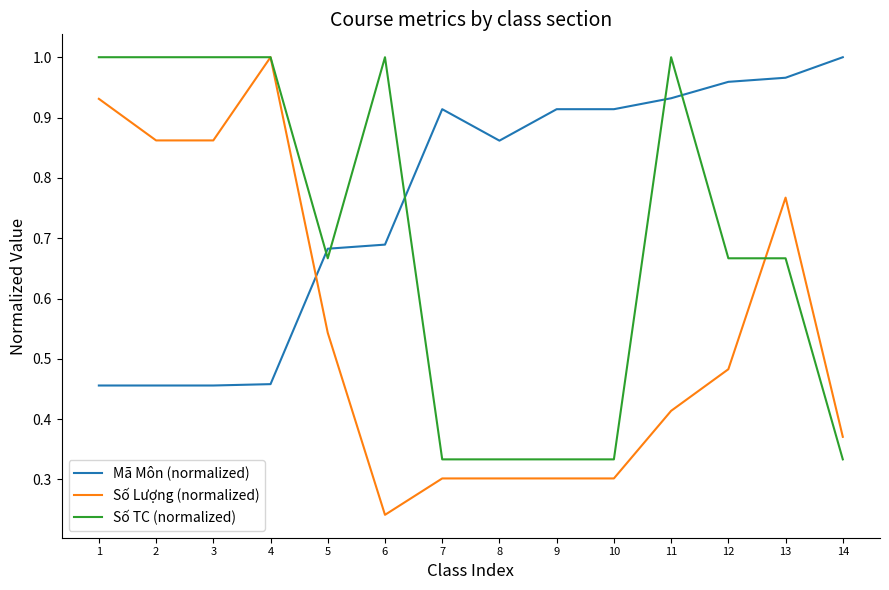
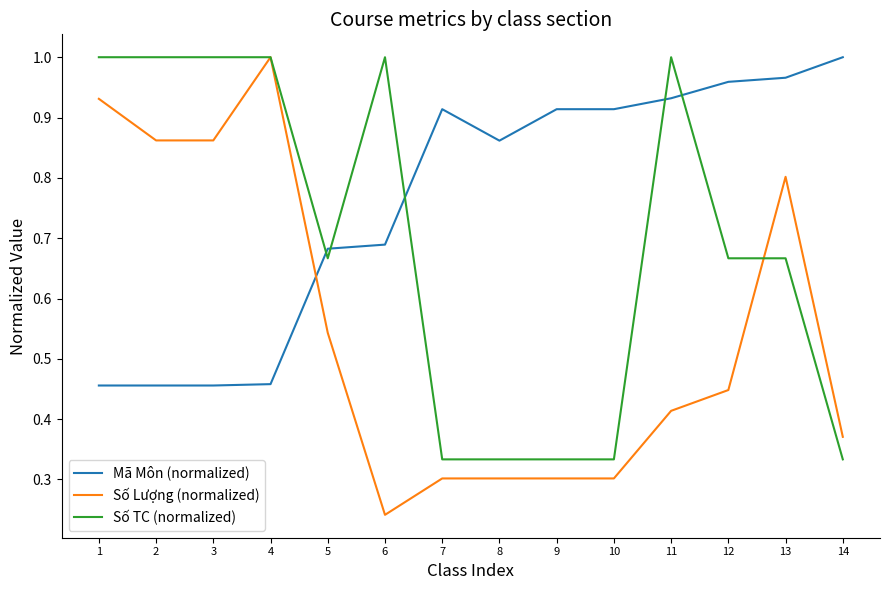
Số Lượng (normalized), 12: 0.48 -> 0.45
Số Lượng (normalized), 13: 0.77 -> 0.80
